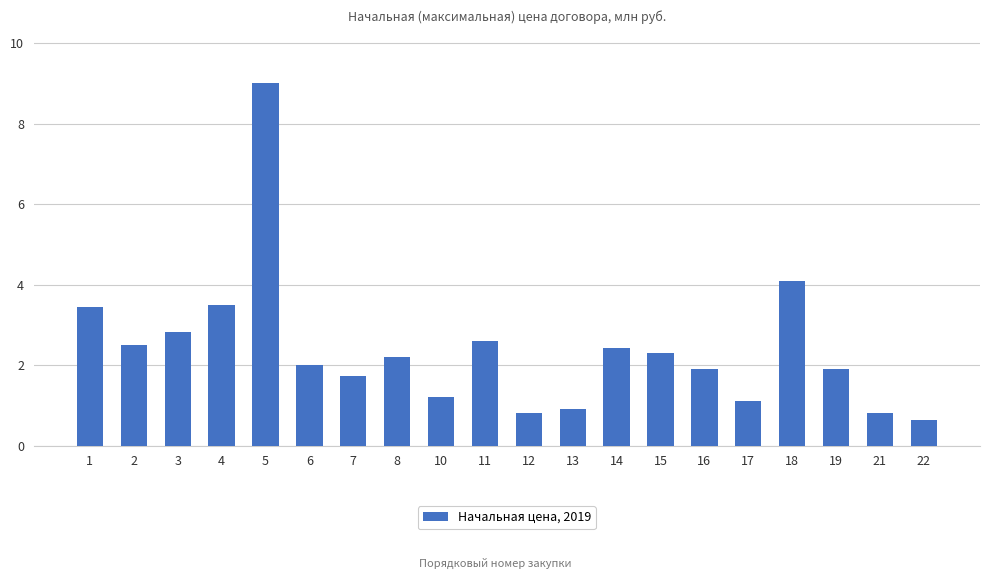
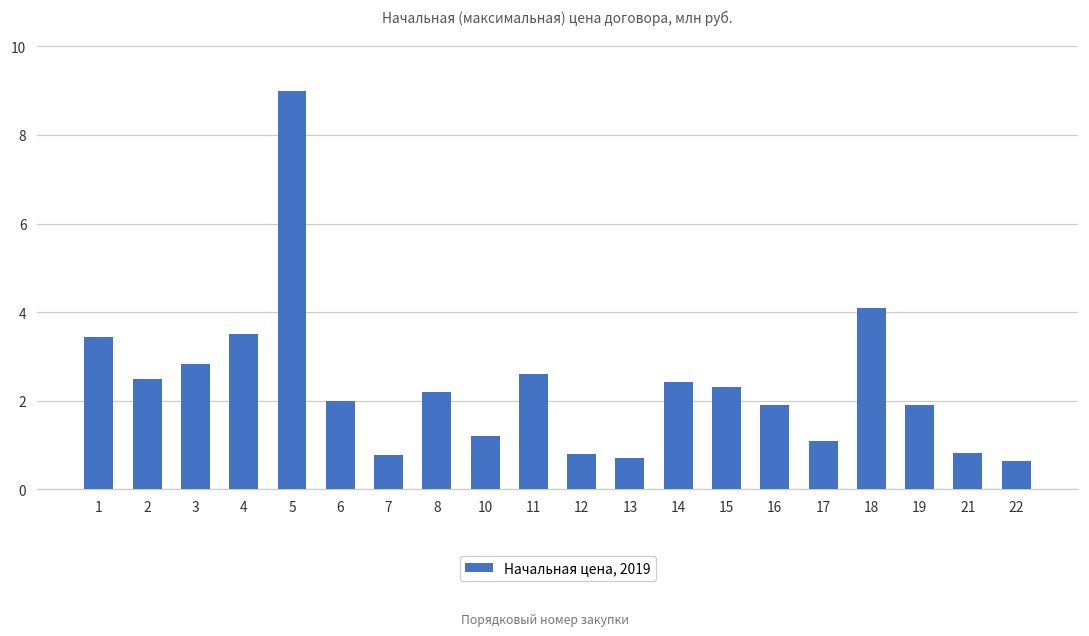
7: 1.7 -> 0.8
13: 0.9 -> 0.7
